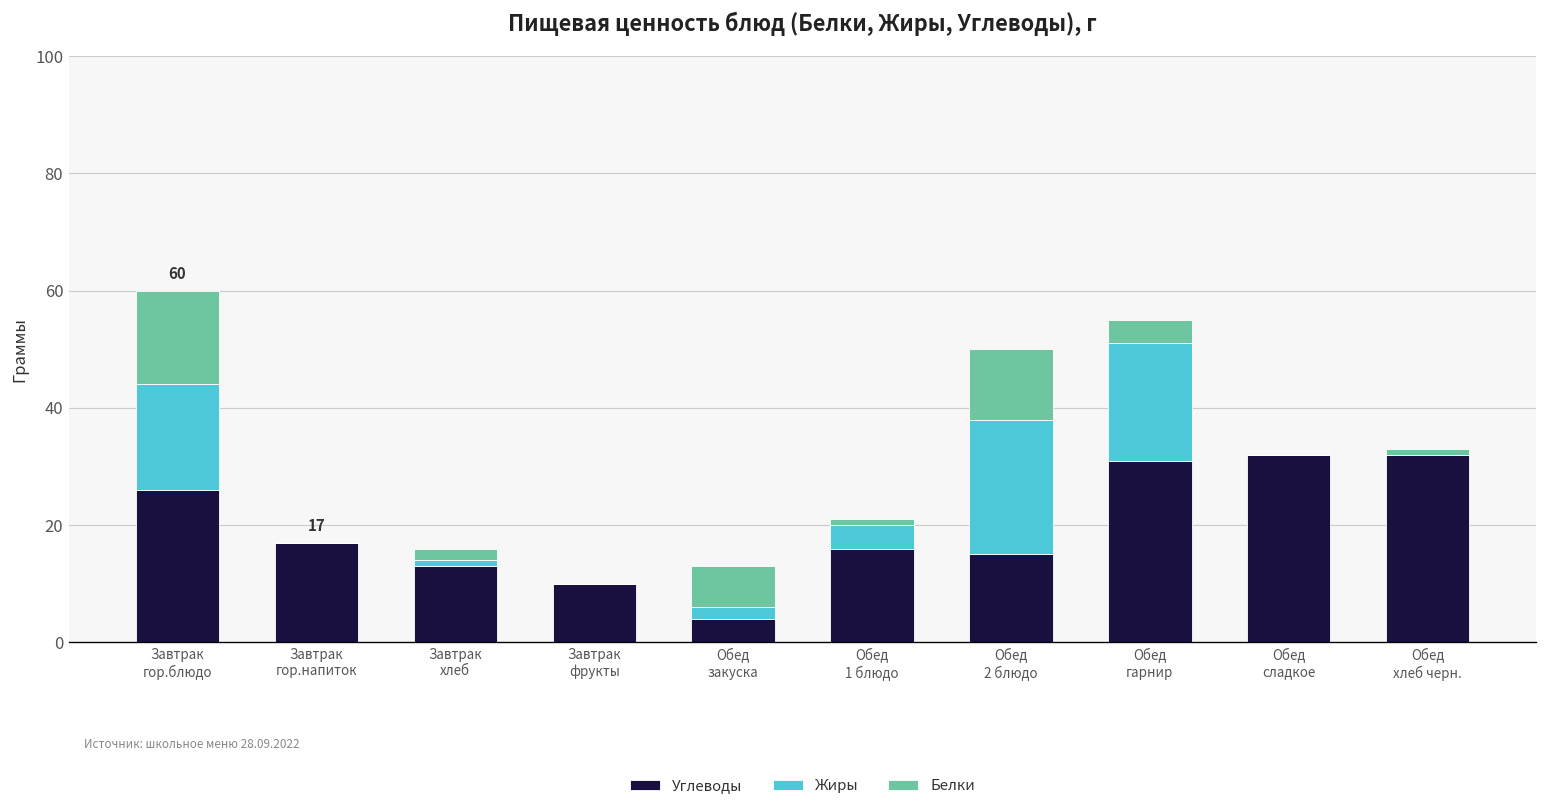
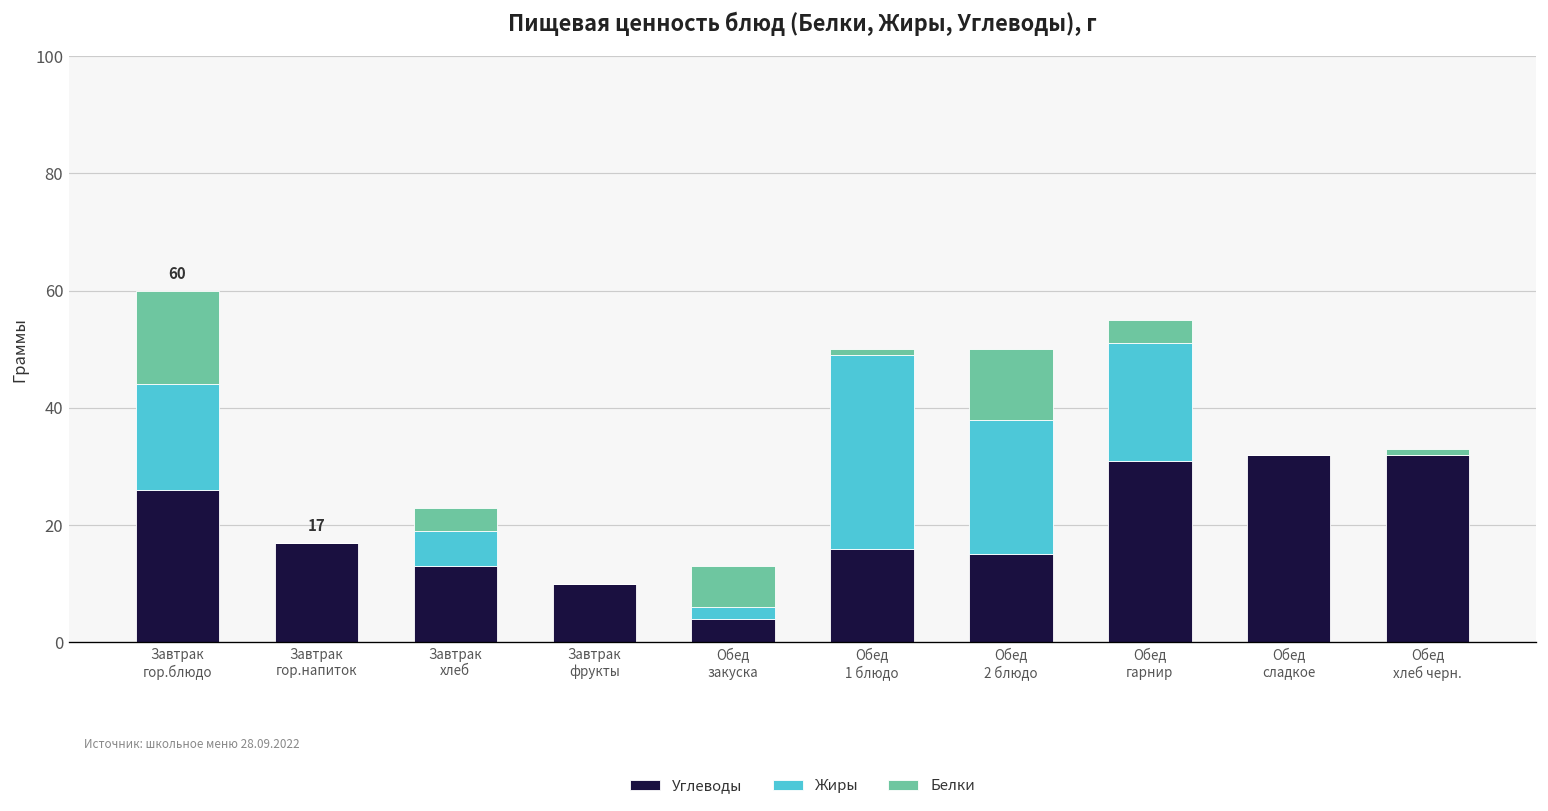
Жиры, Завтрак хлеб: 1 -> 6
Белки, Завтрак хлеб: 2 -> 4
Жиры, Обед 1 блюдо: 4 -> 33
